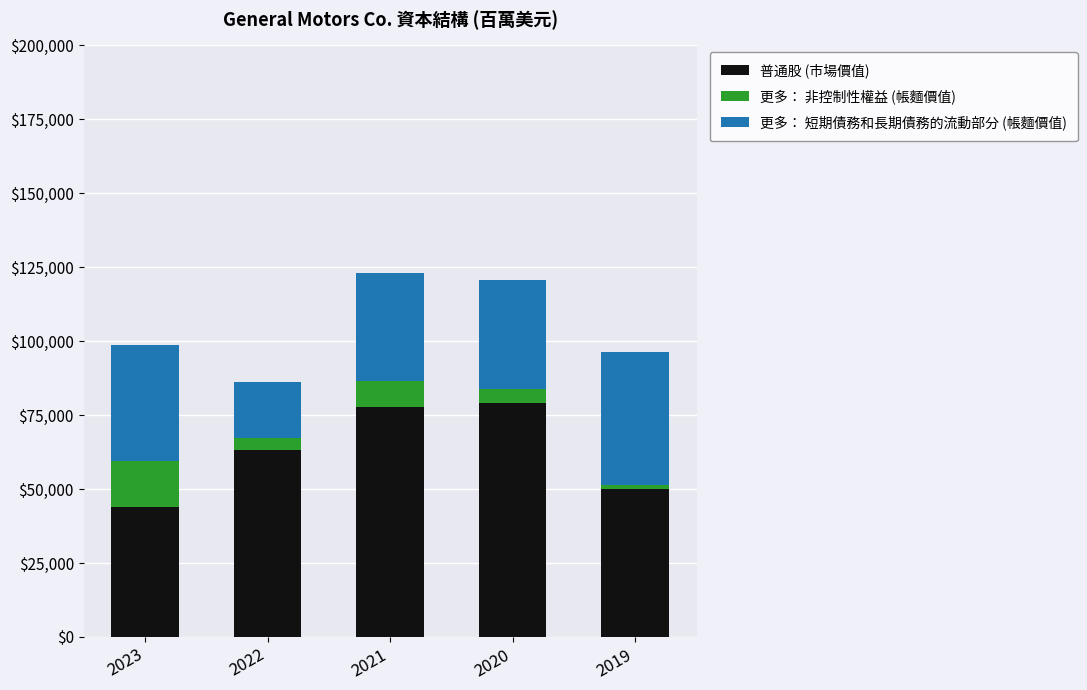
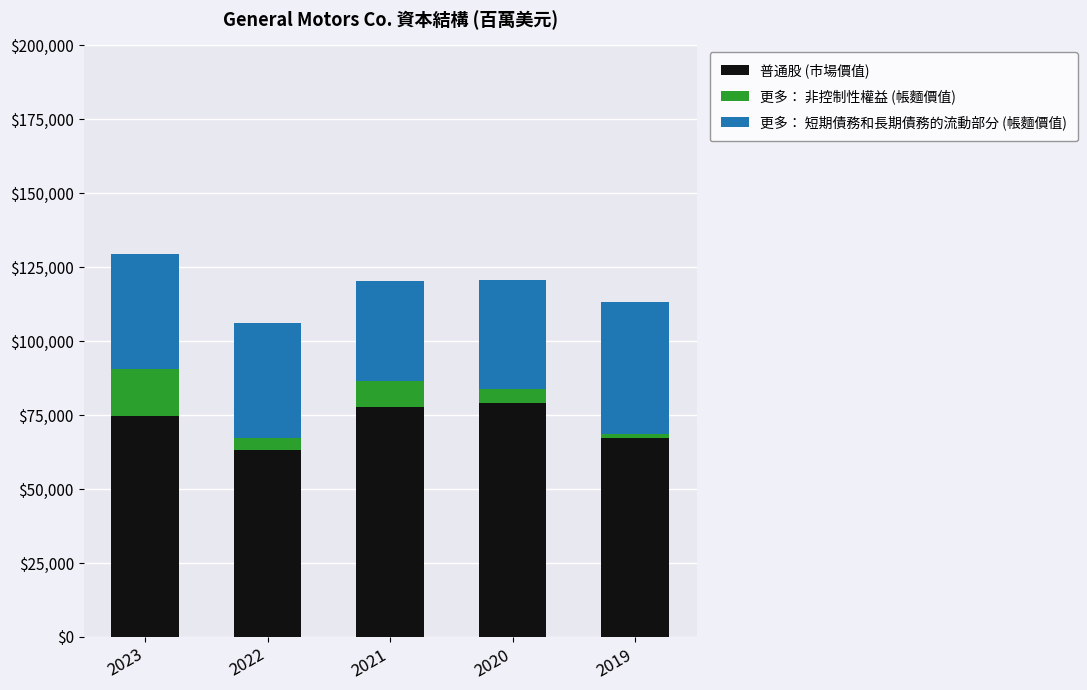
普通股 (市場價值), 2023: $44,000 -> $75,000
更多： 短期債務和長期債務的流動部分 (帳麵價值), 2022: $19,000 -> $39,000
更多： 短期債務和長期債務的流動部分 (帳麵價值), 2021: $36,000 -> $34,000
普通股 (市場價值), 2019: $50,000 -> $67,000
